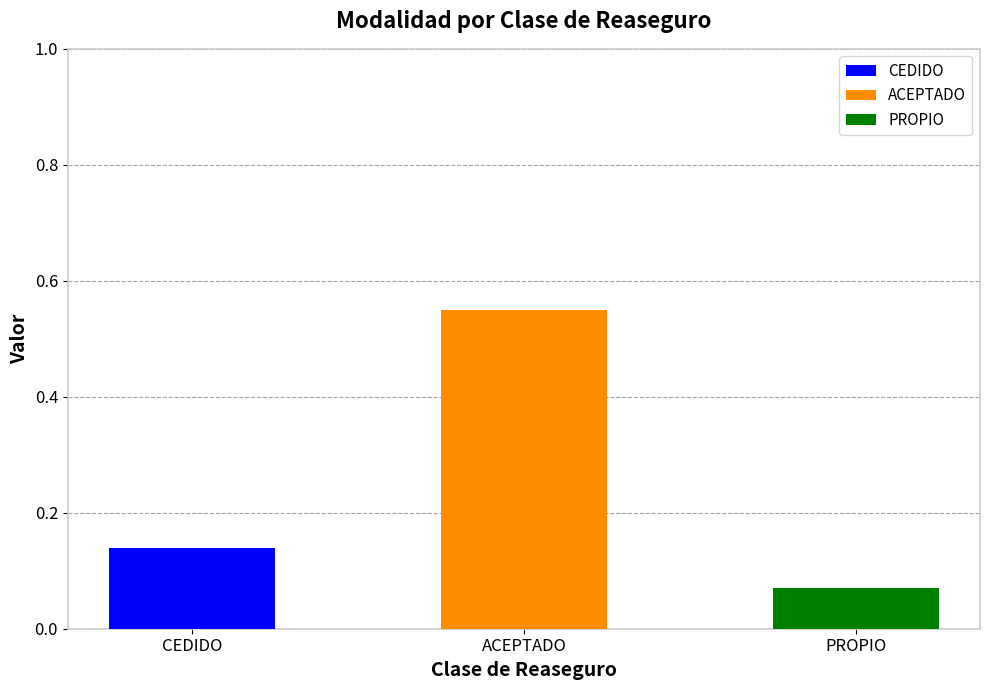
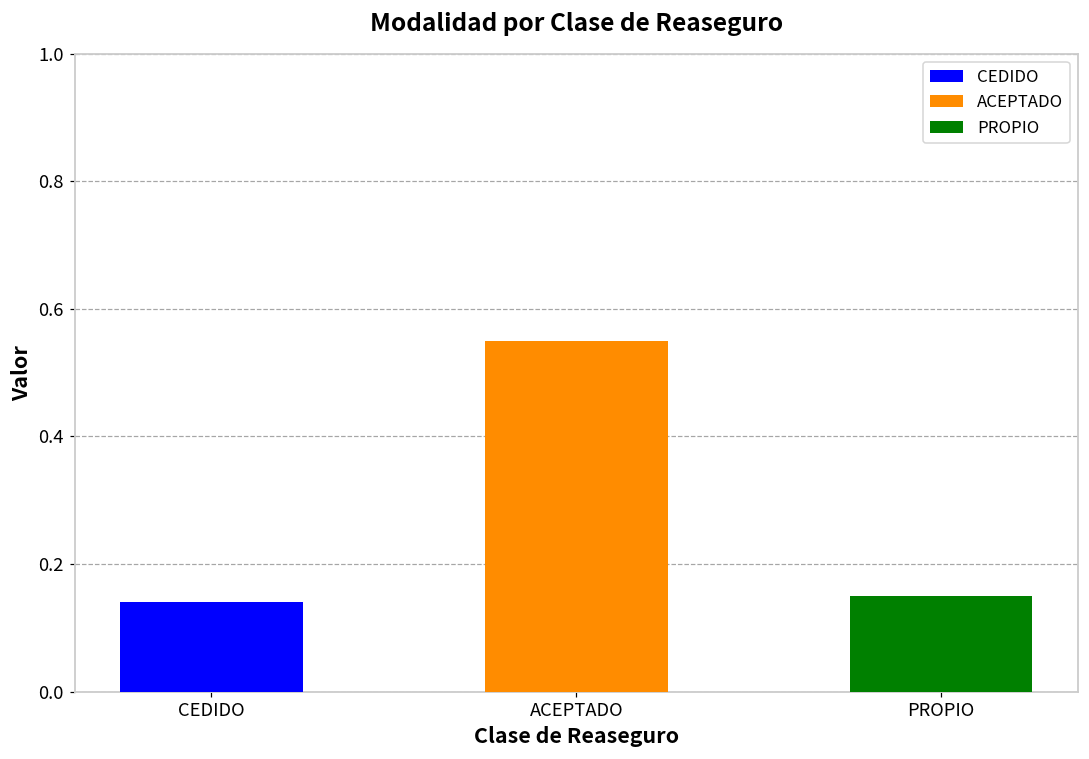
PROPIO: 0.07 -> 0.15
